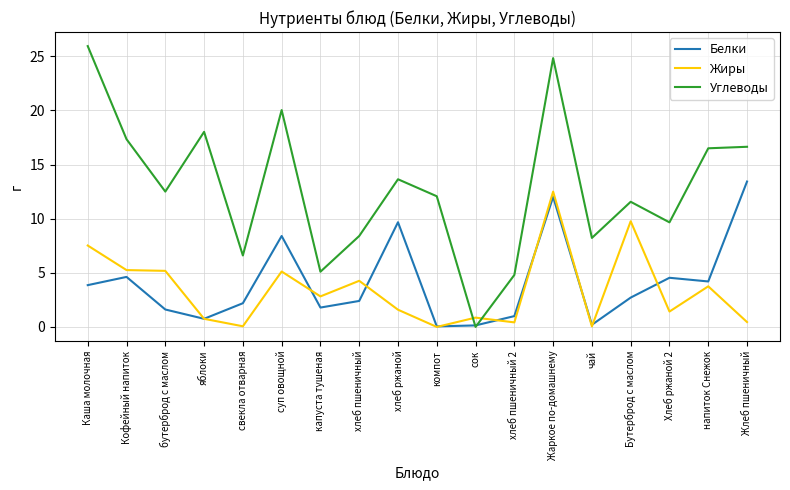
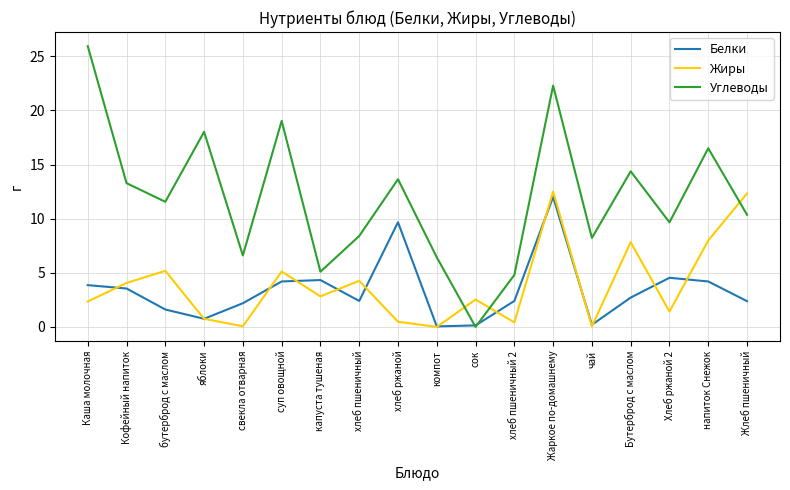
Жиры, Каша молочная: 7.5 -> 2.4
Белки, Кофейный напиток: 4.6 -> 3.6
Жиры, Кофейный напиток: 5.3 -> 4.1
Углеводы, Кофейный напиток: 17.3 -> 13.3
Углеводы, бутерброд с маслом: 12.5 -> 11.6
Белки, суп овощной: 8.4 -> 4.2
Углеводы, суп овощной: 20.0 -> 19.0
Белки, капуста тушеная: 1.8 -> 4.3
Жиры, хлеб ржаной: 1.6 -> 0.5
Углеводы, компот: 12.1 -> 6.4
Жиры, сок: 0.9 -> 2.5
Белки, хлеб пшеничный 2: 1.0 -> 2.4
Углеводы, Жаркое по-домашнему: 24.8 -> 22.3
Жиры, Бутерброд с маслом: 9.8 -> 7.8
Углеводы, Бутерброд с маслом: 11.6 -> 14.4
Жиры, напиток Снежок: 3.8 -> 8.0
Белки, Жлеб пшеничный: 13.4 -> 2.4
Жиры, Жлеб пшеничный: 0.5 -> 12.3
Углеводы, Жлеб пшеничный: 16.6 -> 10.4
